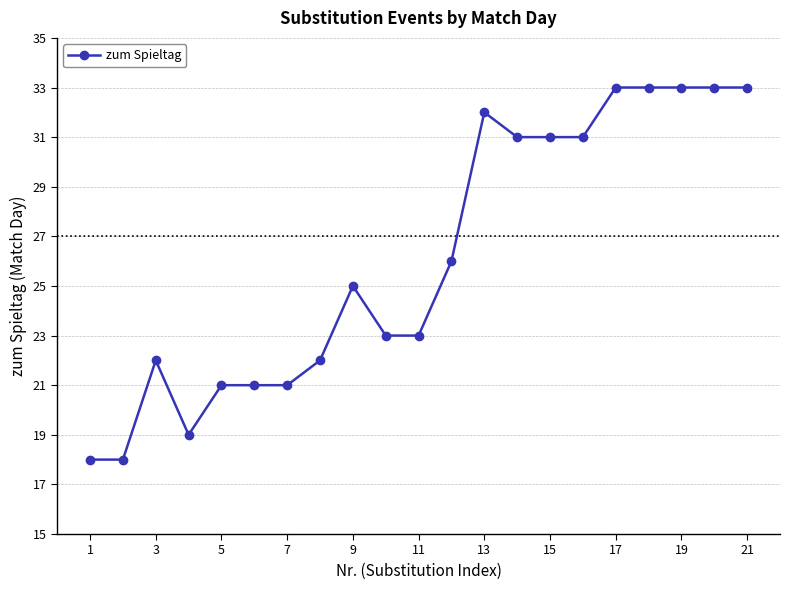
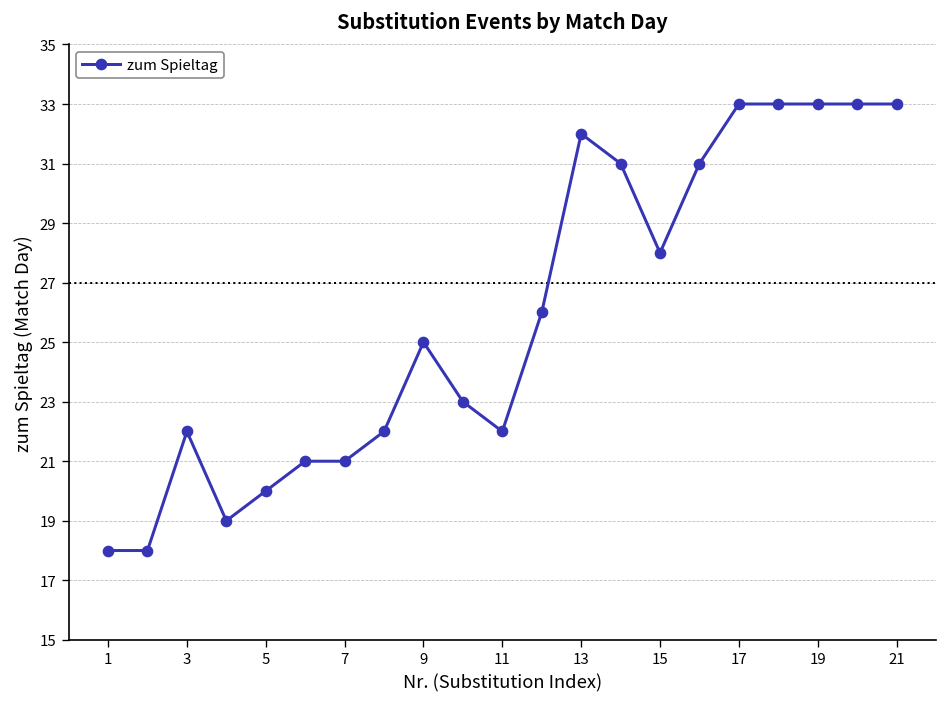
5: 21 -> 20
11: 23 -> 22
15: 31 -> 28
